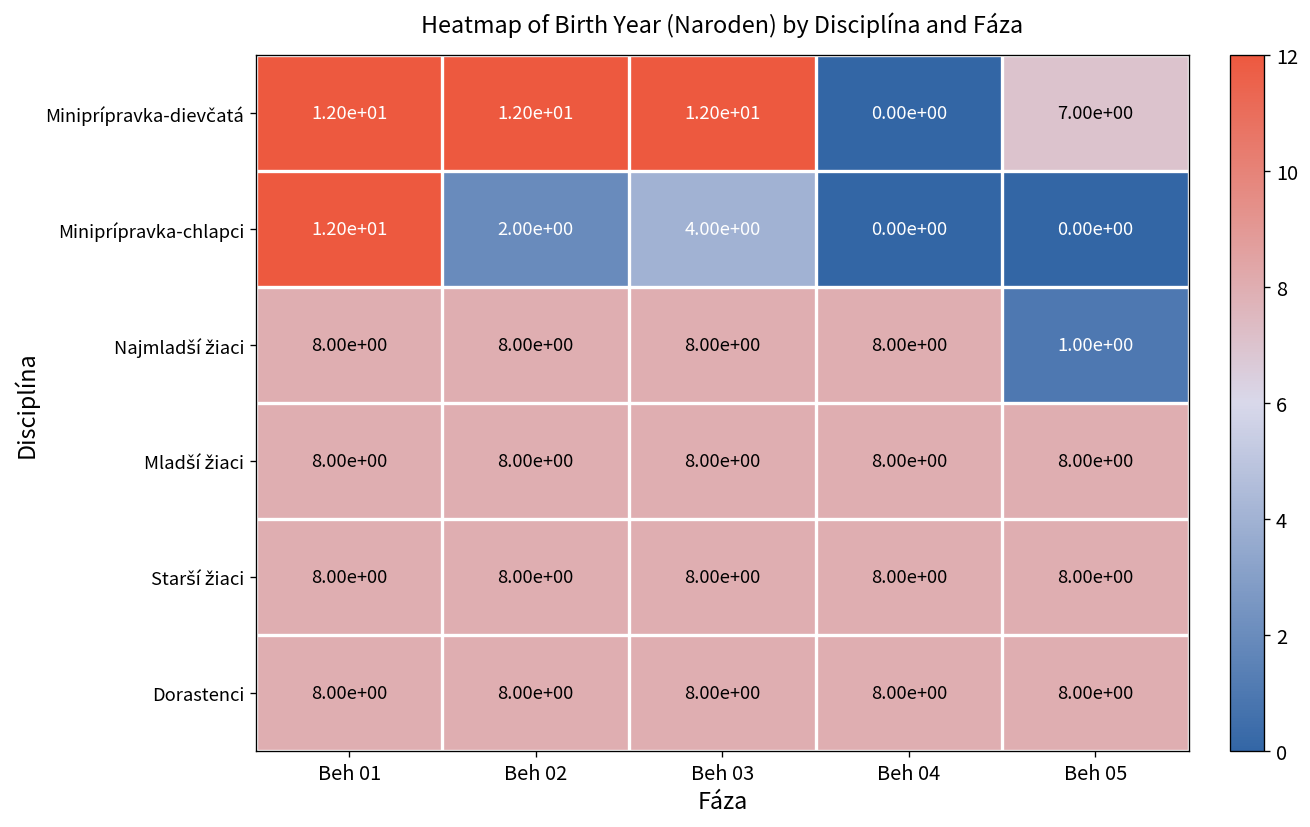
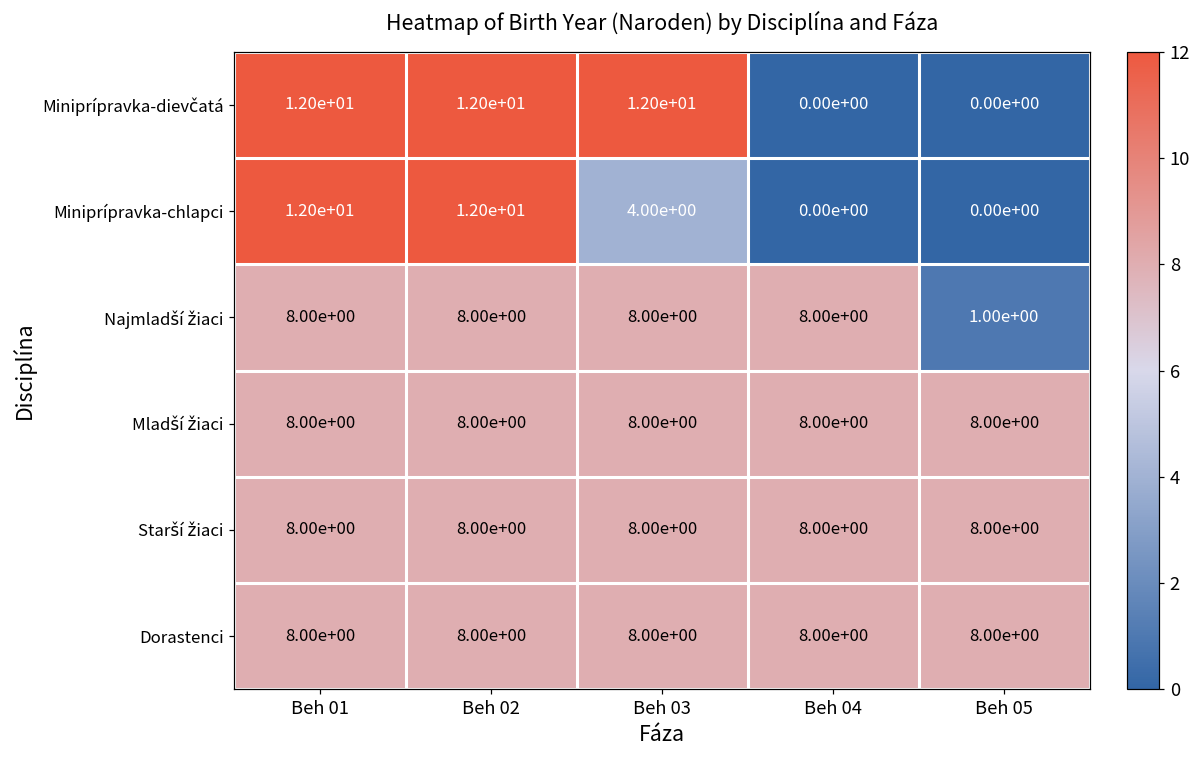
Miniprípravka-dievčatá, Beh 05: 7.00e+00 -> 0.00e+00
Miniprípravka-chlapci, Beh 02: 2.00e+00 -> 1.20e+01
